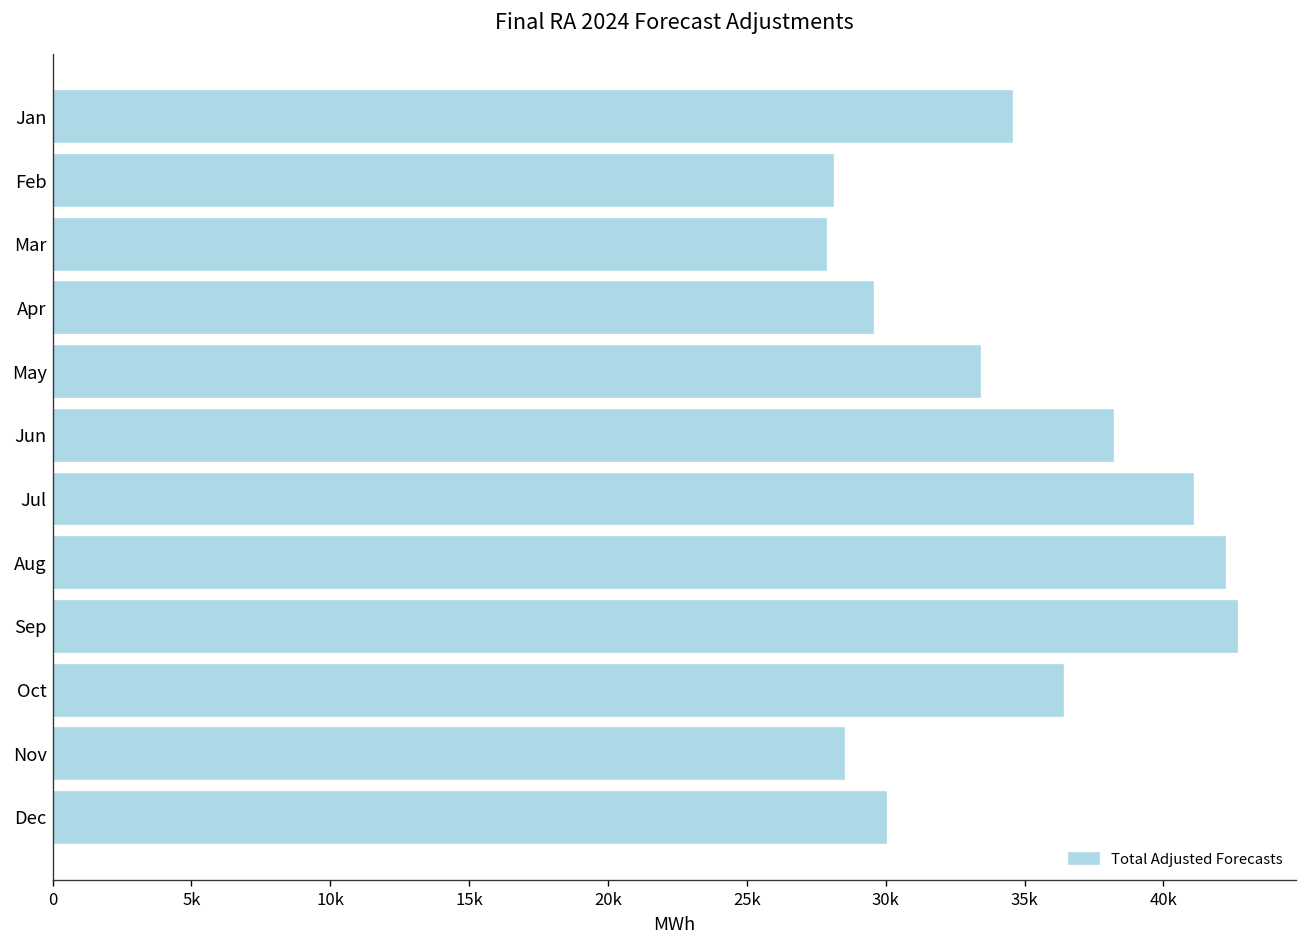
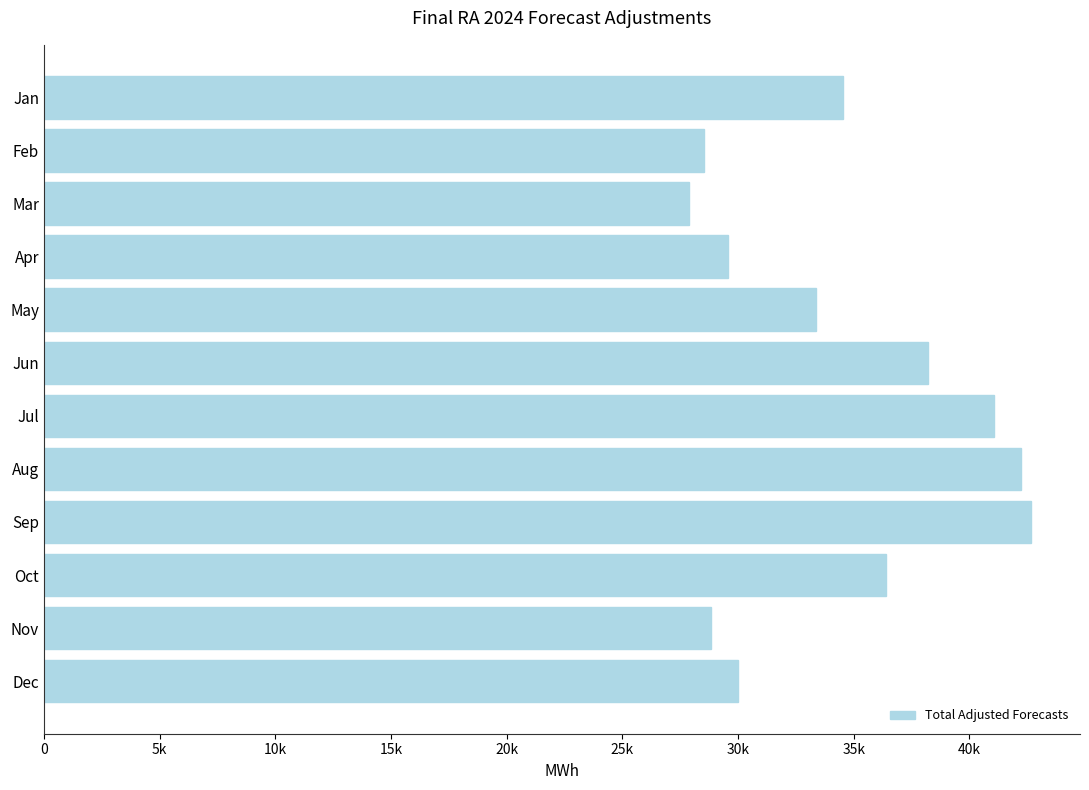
Feb: 28100 -> 28500
Nov: 28500 -> 28800
